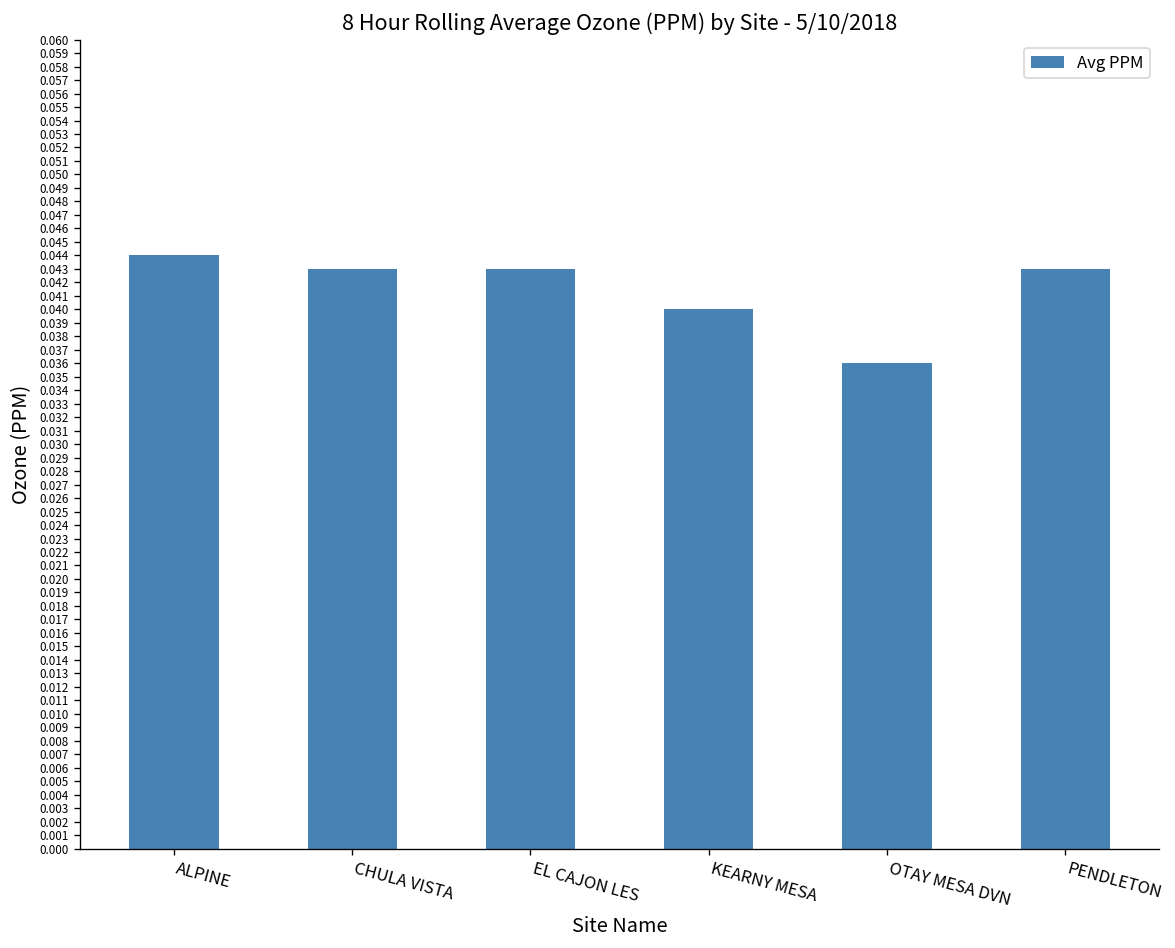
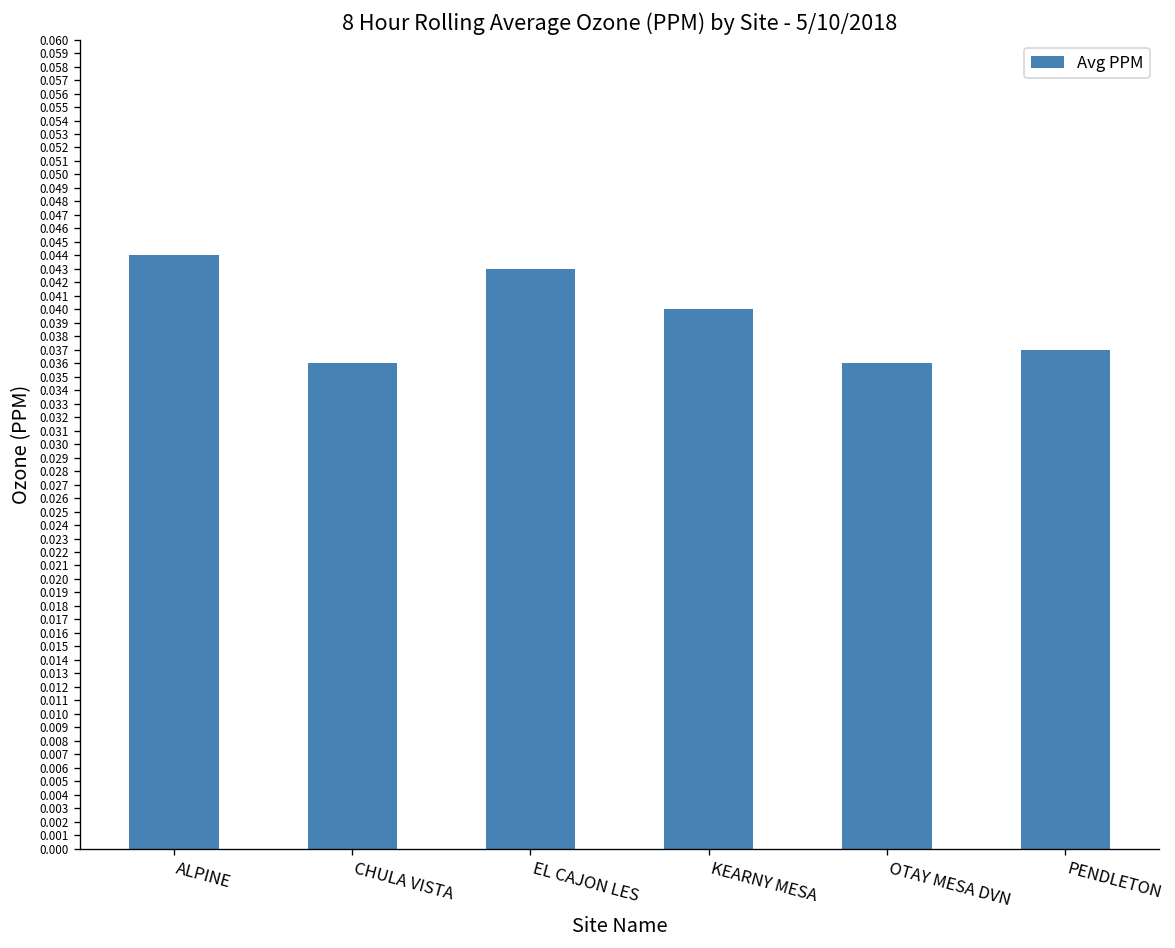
CHULA VISTA: 0.043 -> 0.036
PENDLETON: 0.043 -> 0.037
